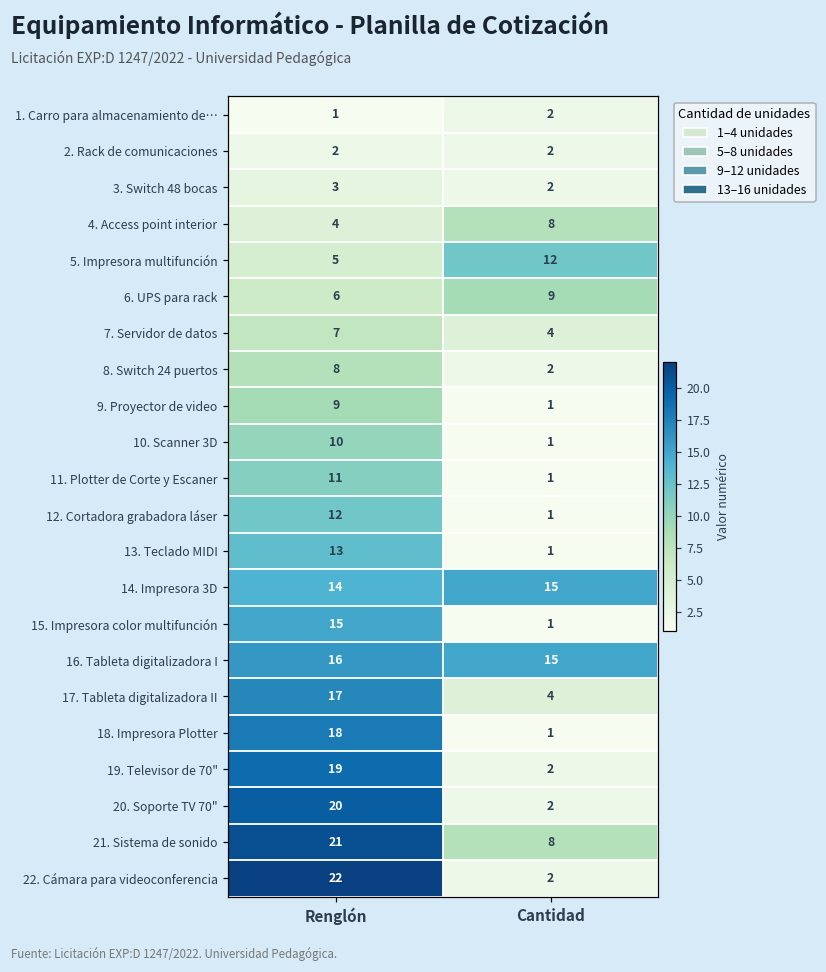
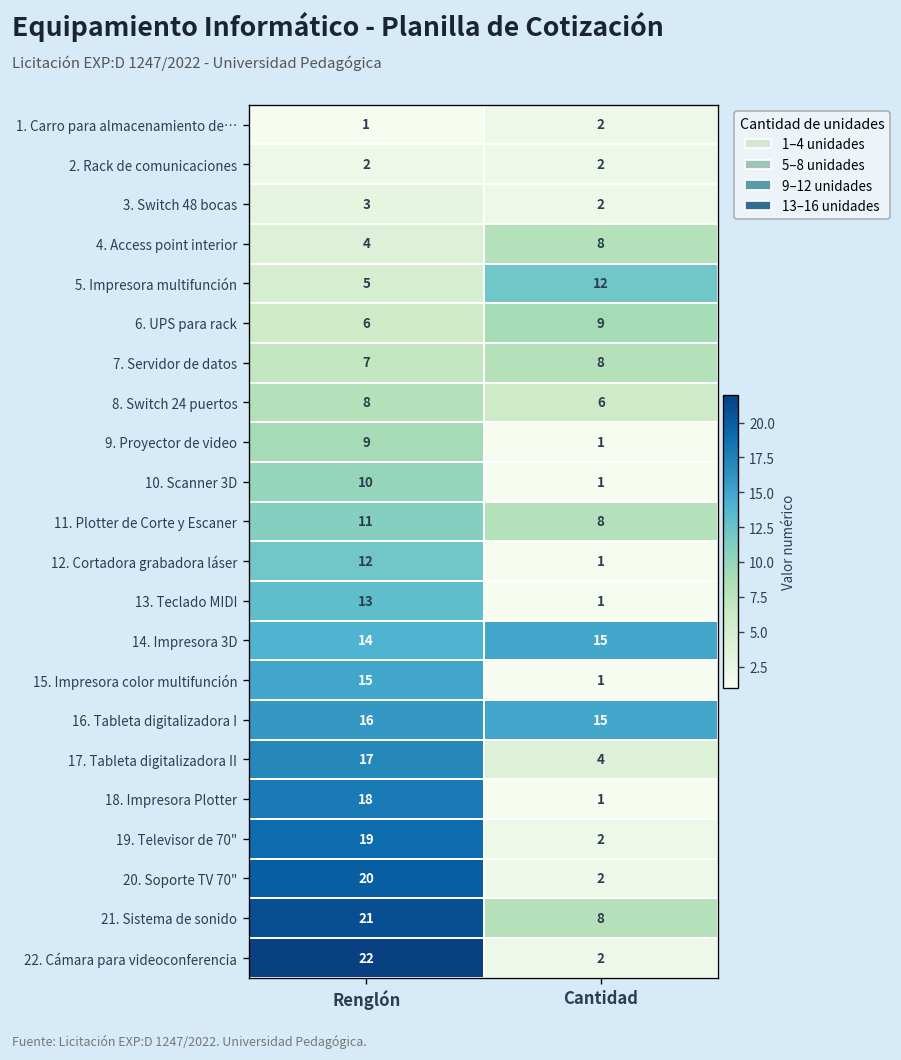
7. Servidor de datos, Cantidad: 4 -> 8
8. Switch 24 puertos, Cantidad: 2 -> 6
11. Plotter de Corte y Escaner, Cantidad: 1 -> 8
